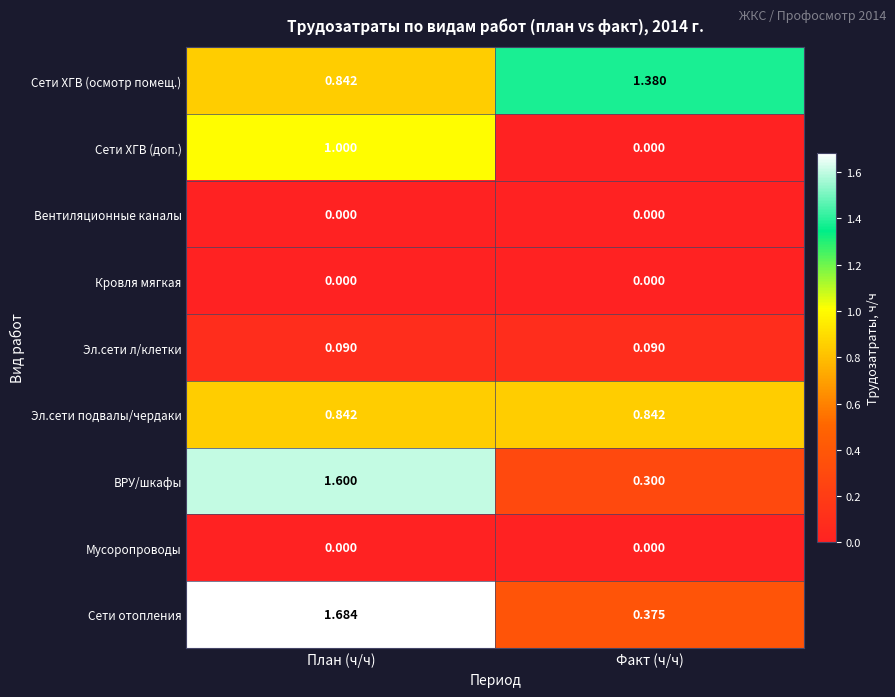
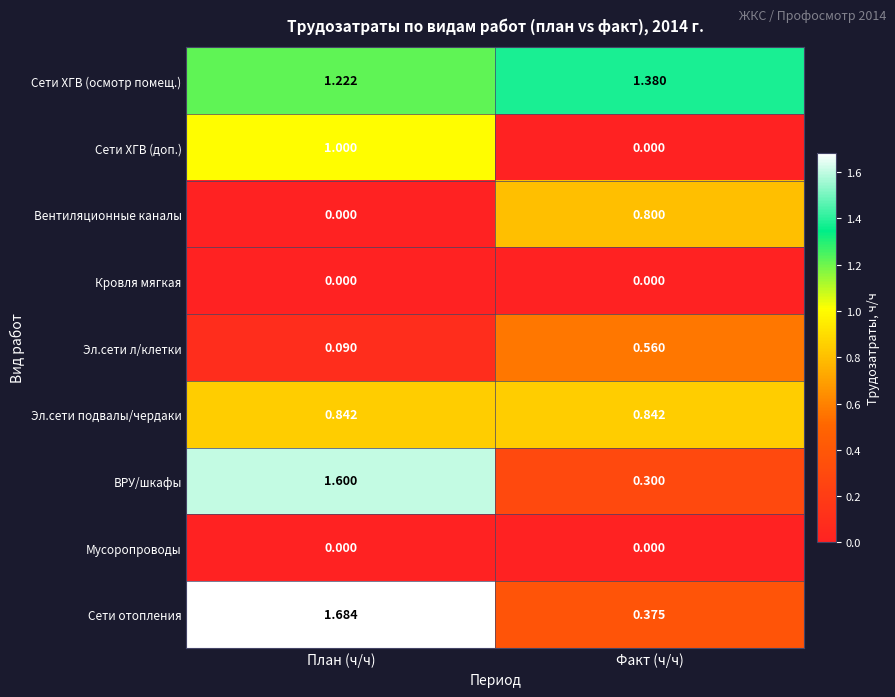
Сети ХГВ (осмотр помещ.), План (ч/ч): 0.842 -> 1.222
Вентиляционные каналы, Факт (ч/ч): 0.000 -> 0.800
Эл.сети л/клетки, Факт (ч/ч): 0.090 -> 0.560
